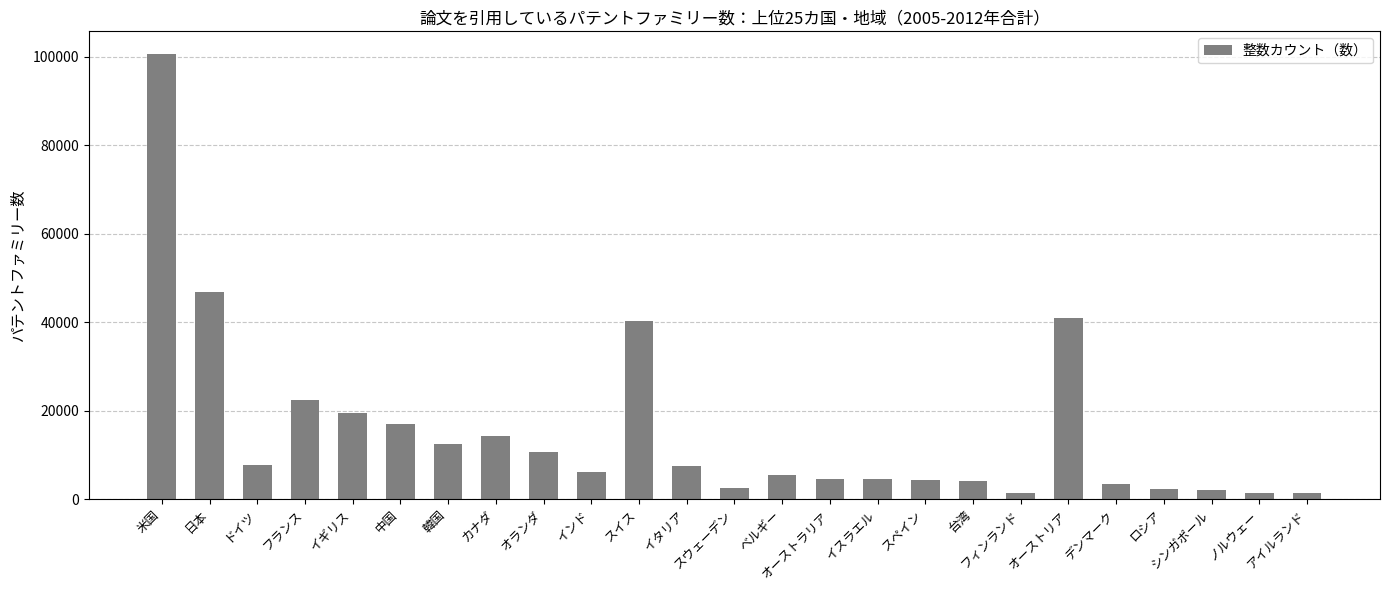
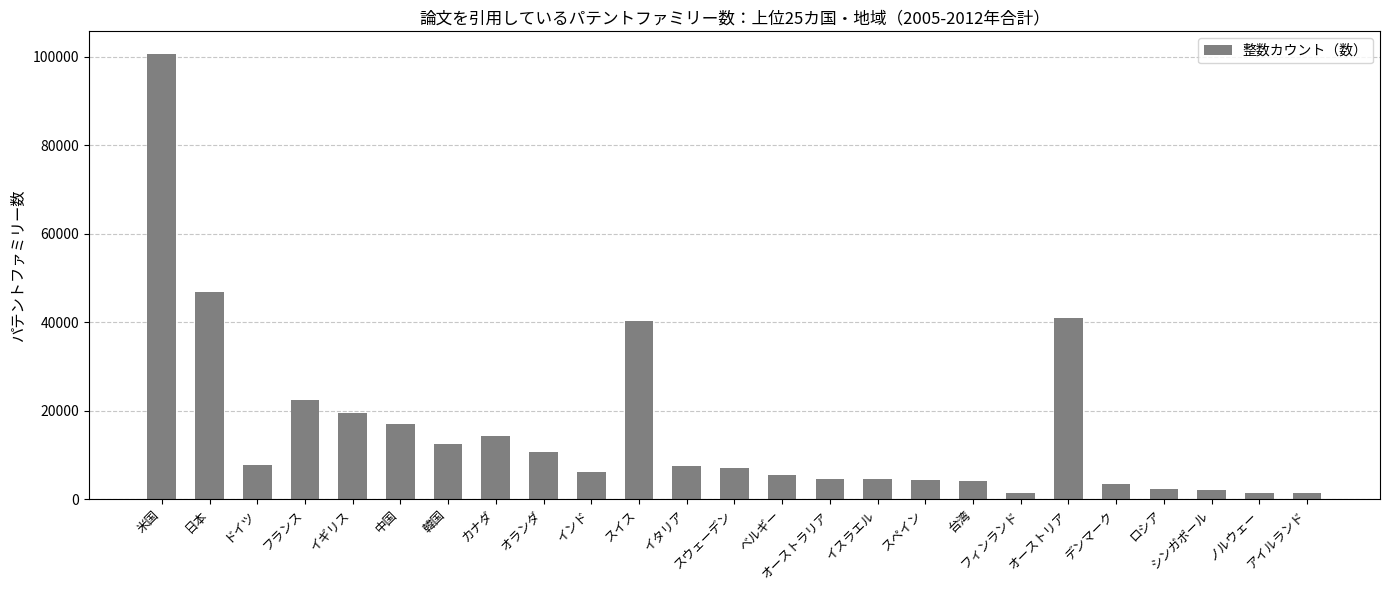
スウェーデン: 3000 -> 7000
